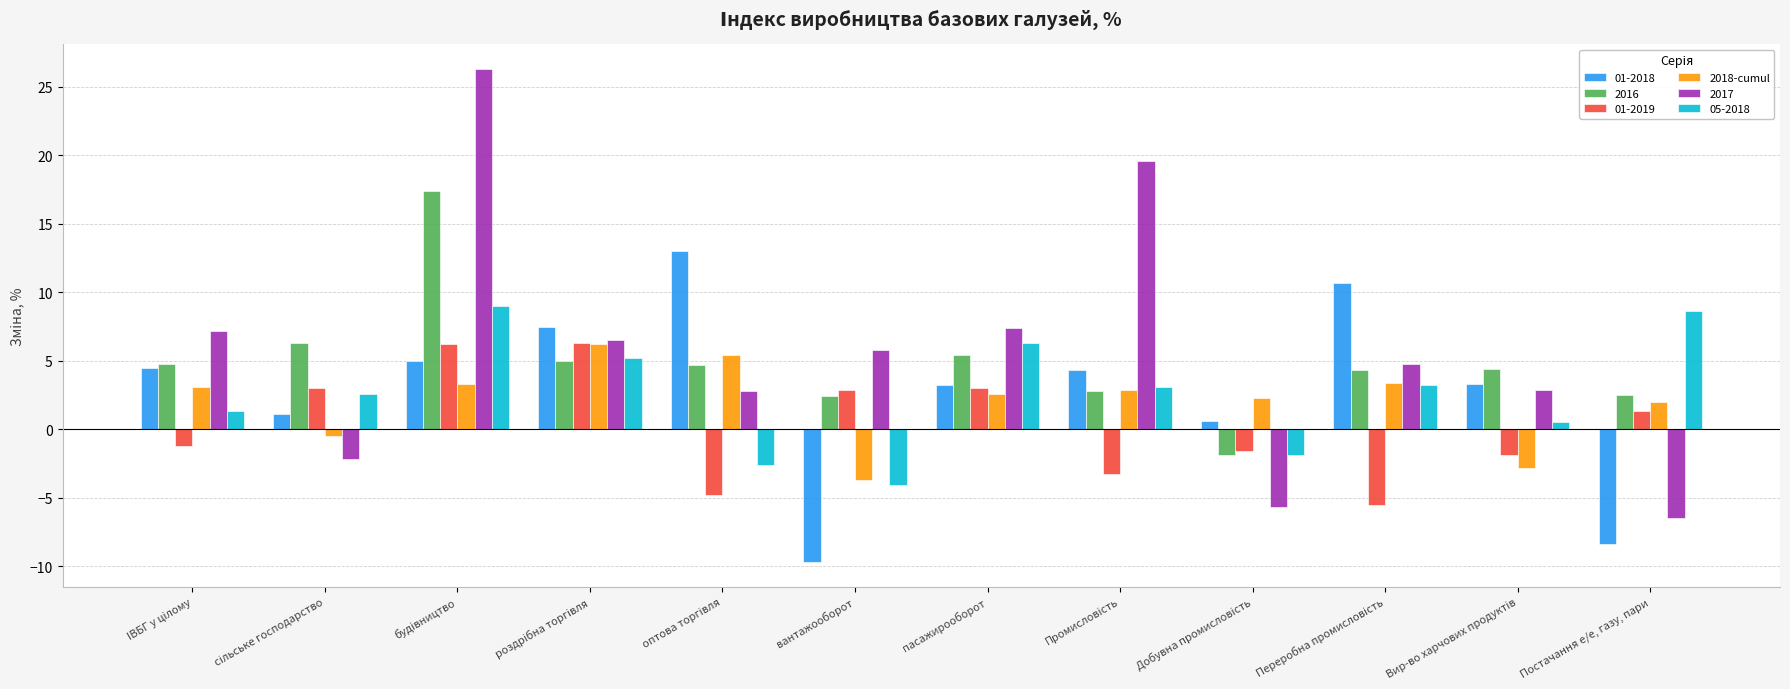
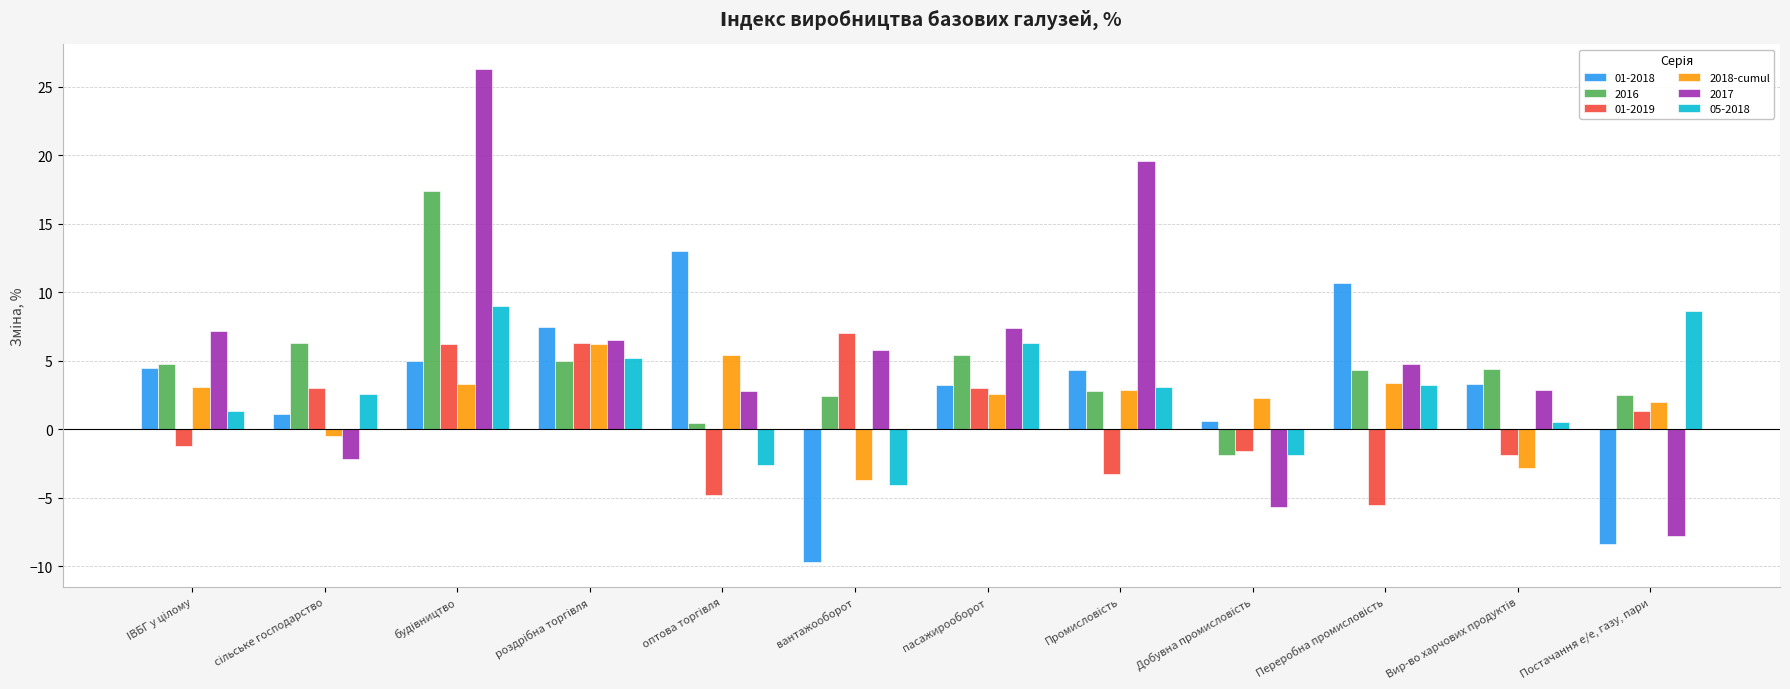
2016, оптова торгівля: 4.7 -> 0.5
01-2019, вантажооборот: 2.9 -> 7.0
2017, Постачання е/е, газу, пари: -6.5 -> -7.8
